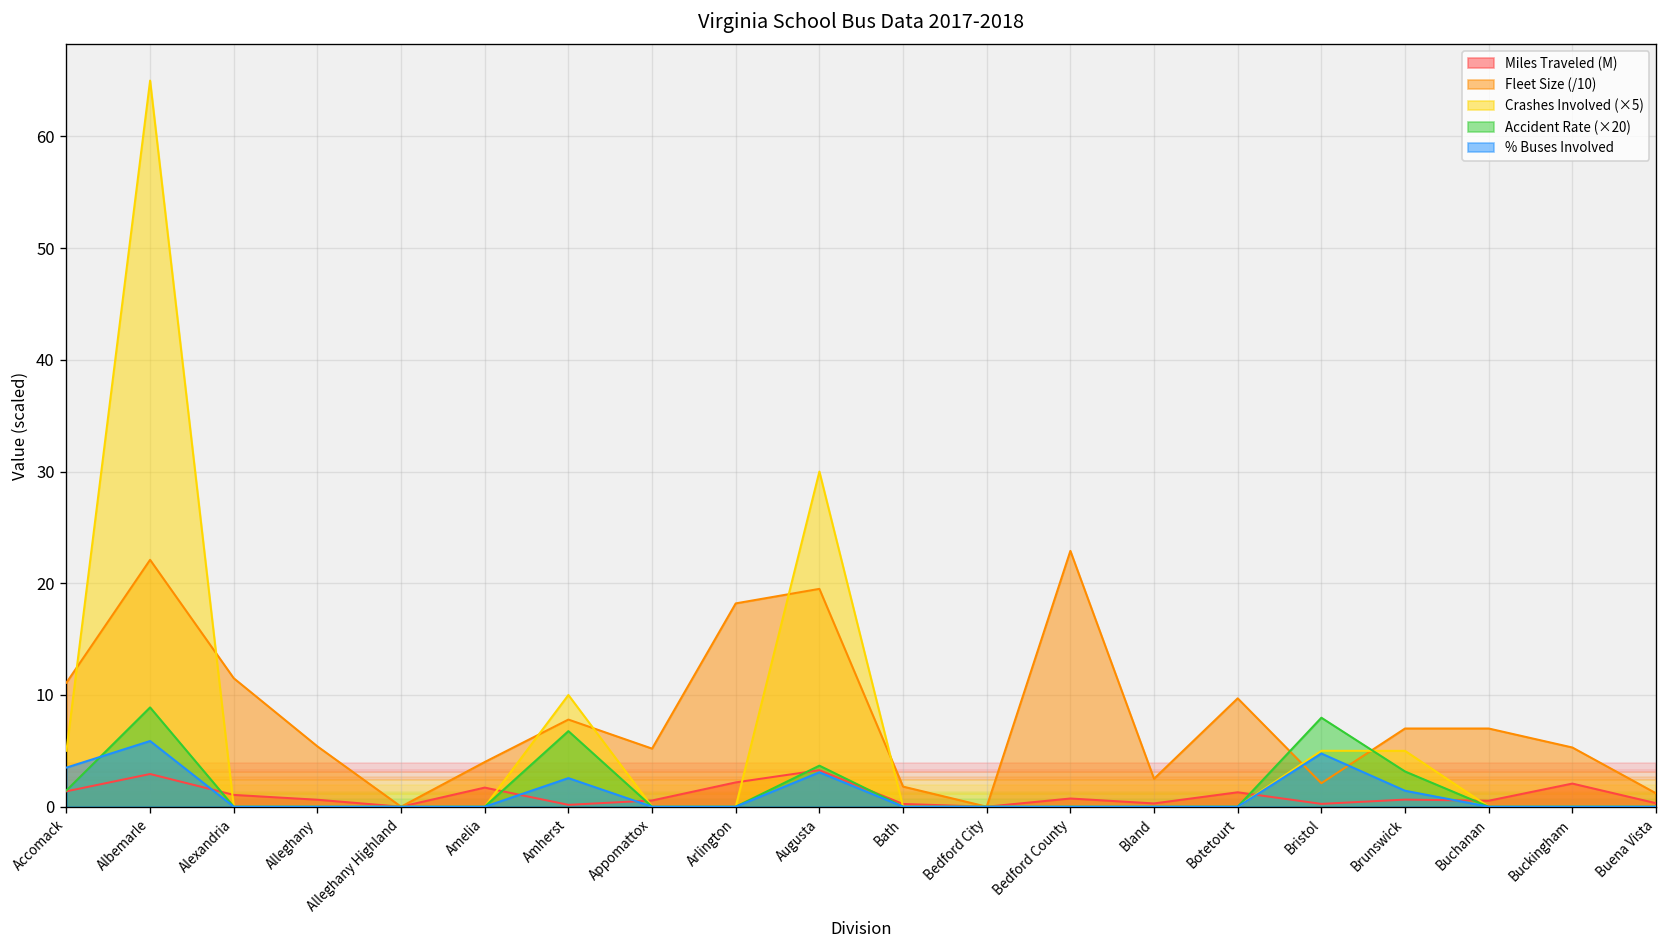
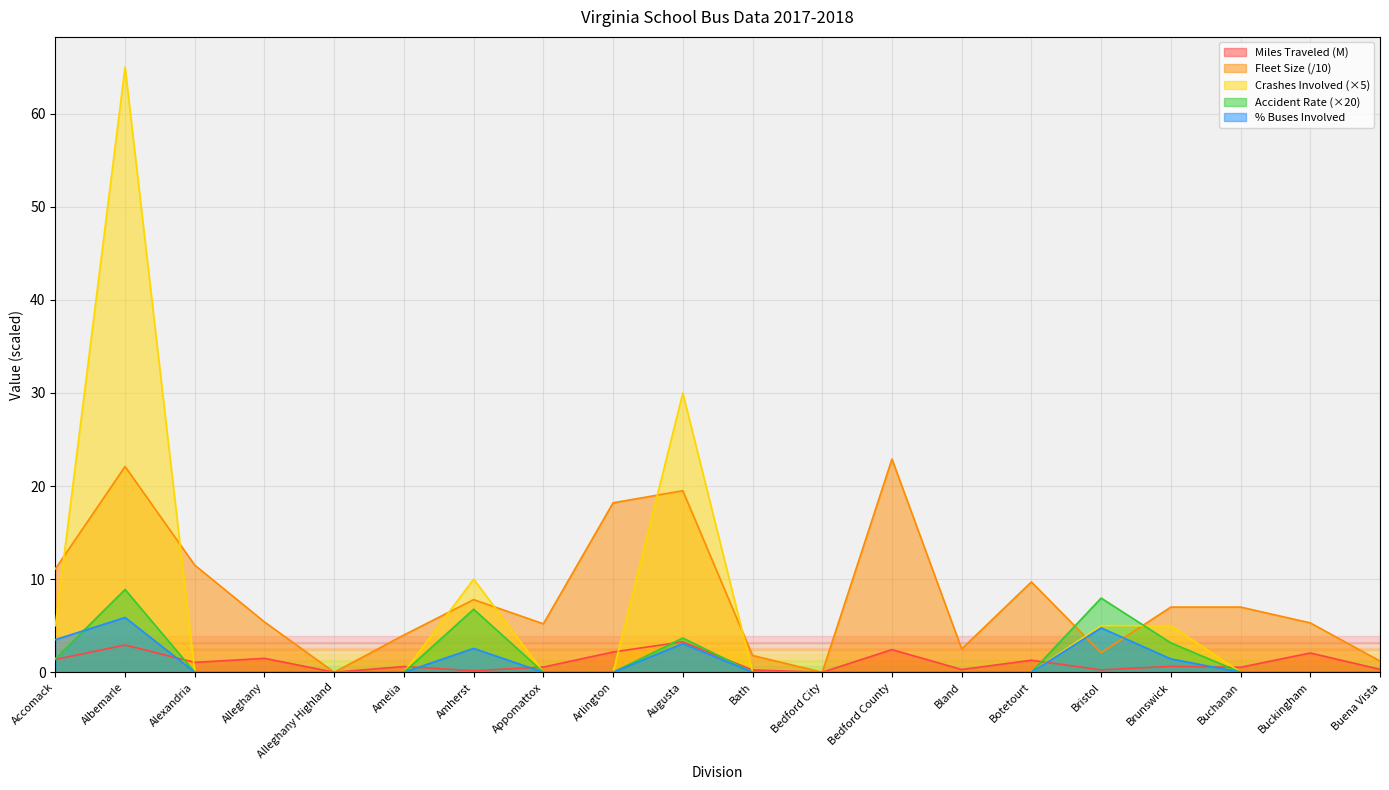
Miles Traveled (M), Alleghany: 0.6 -> 1.5
Miles Traveled (M), Amelia: 2 -> 1
Miles Traveled (M), Bedford County: 1 -> 2
